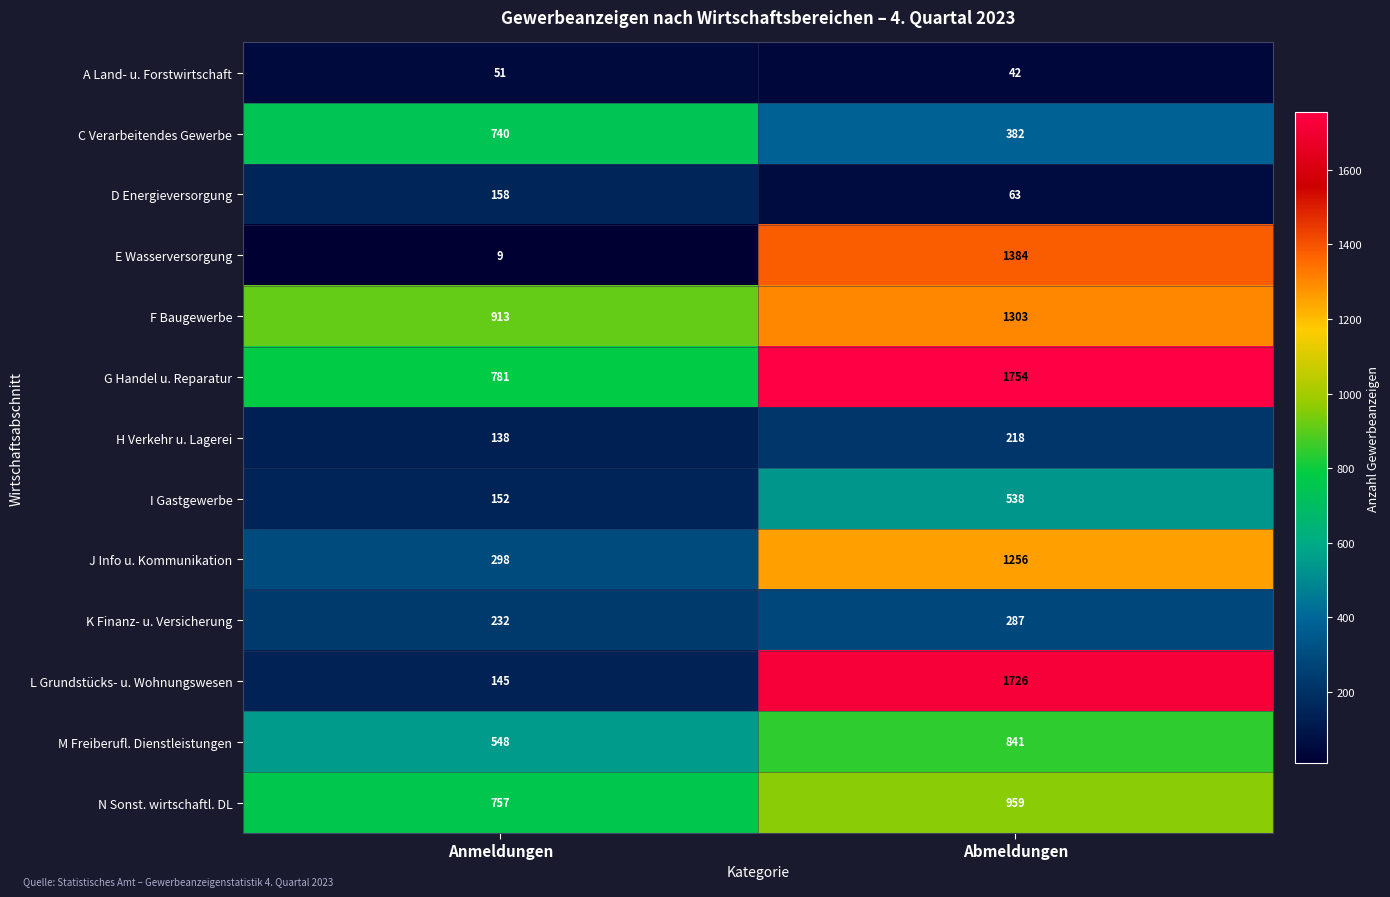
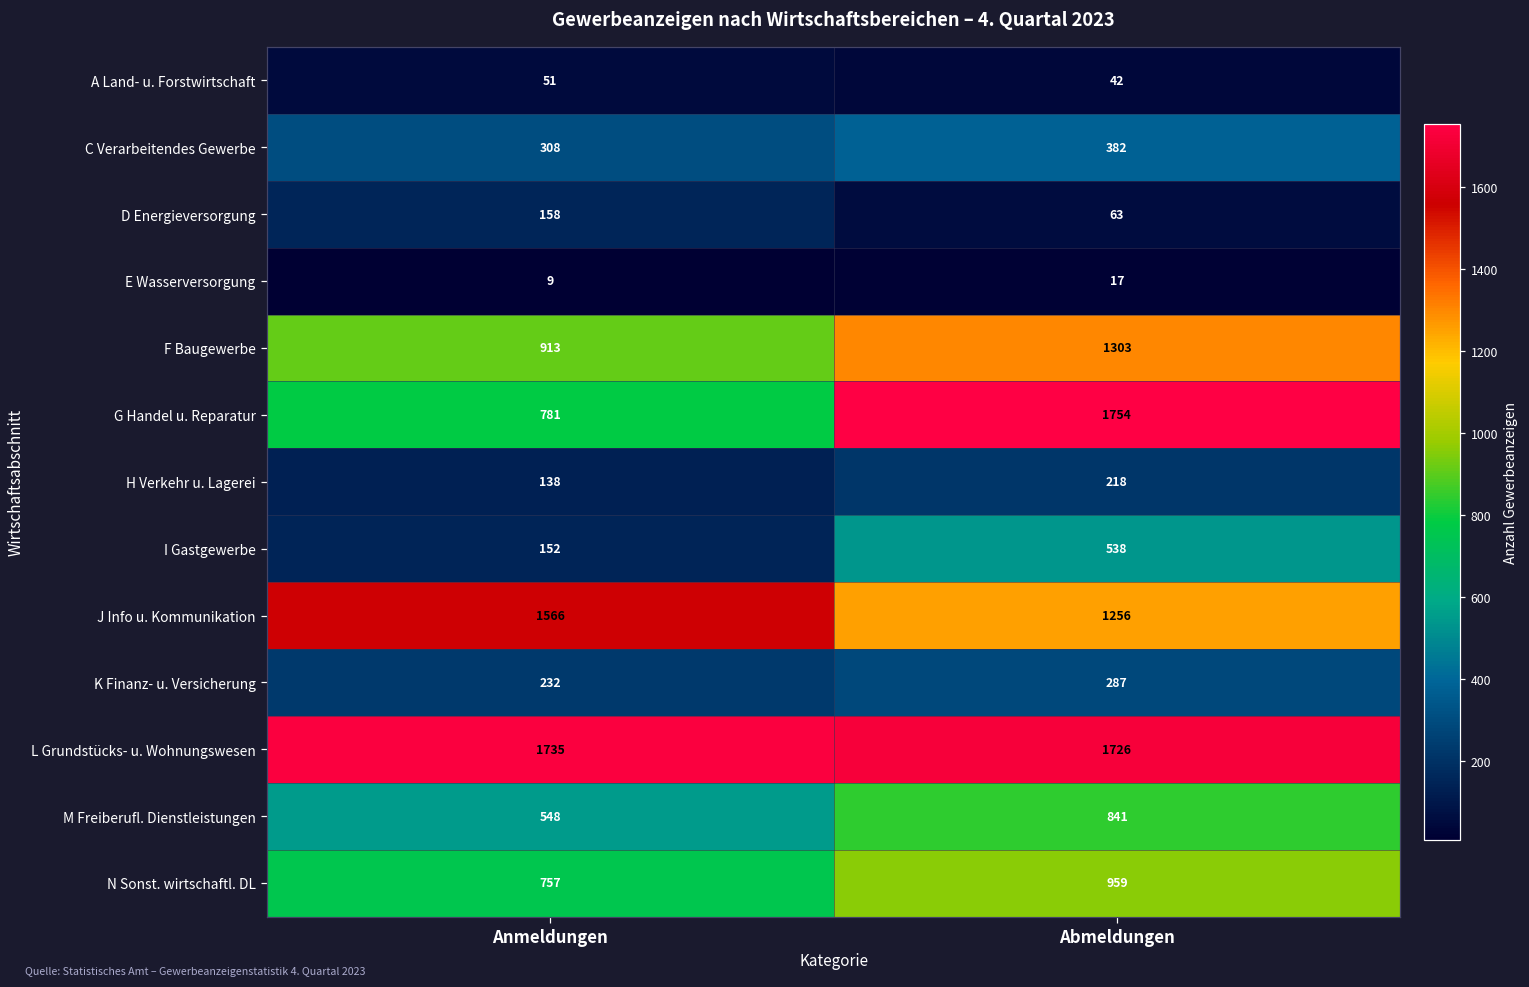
C Verarbeitendes Gewerbe, Anmeldungen: 740 -> 308
E Wasserversorgung, Abmeldungen: 1384 -> 17
J Info u. Kommunikation, Anmeldungen: 298 -> 1566
L Grundstücks- u. Wohnungswesen, Anmeldungen: 145 -> 1735
